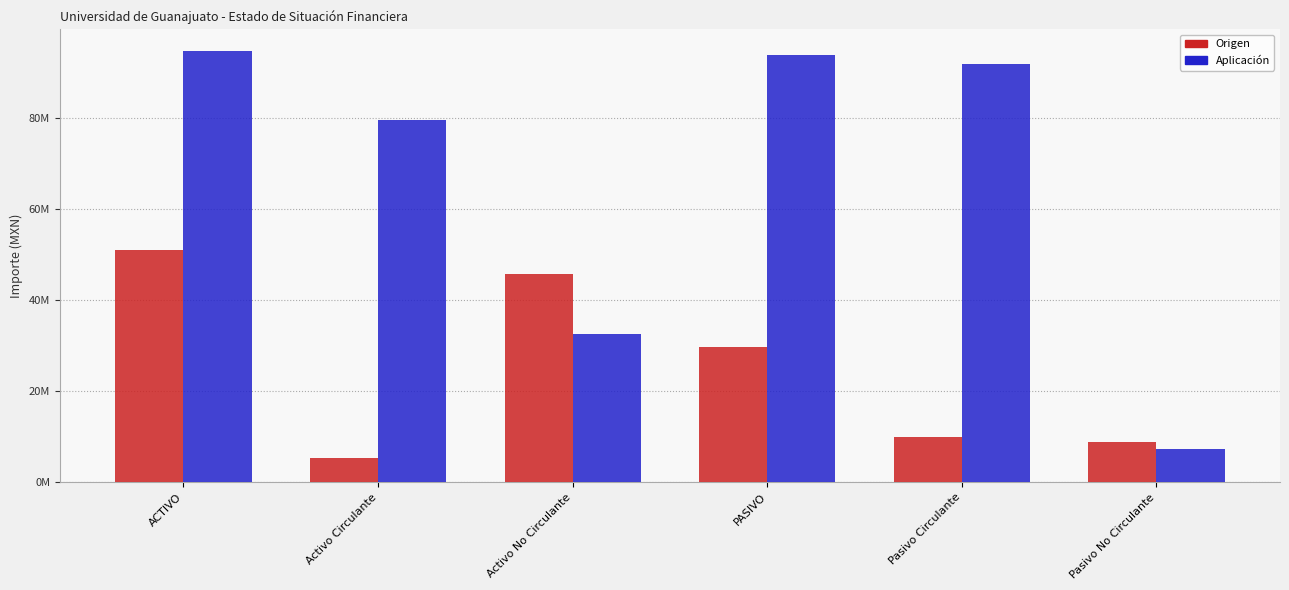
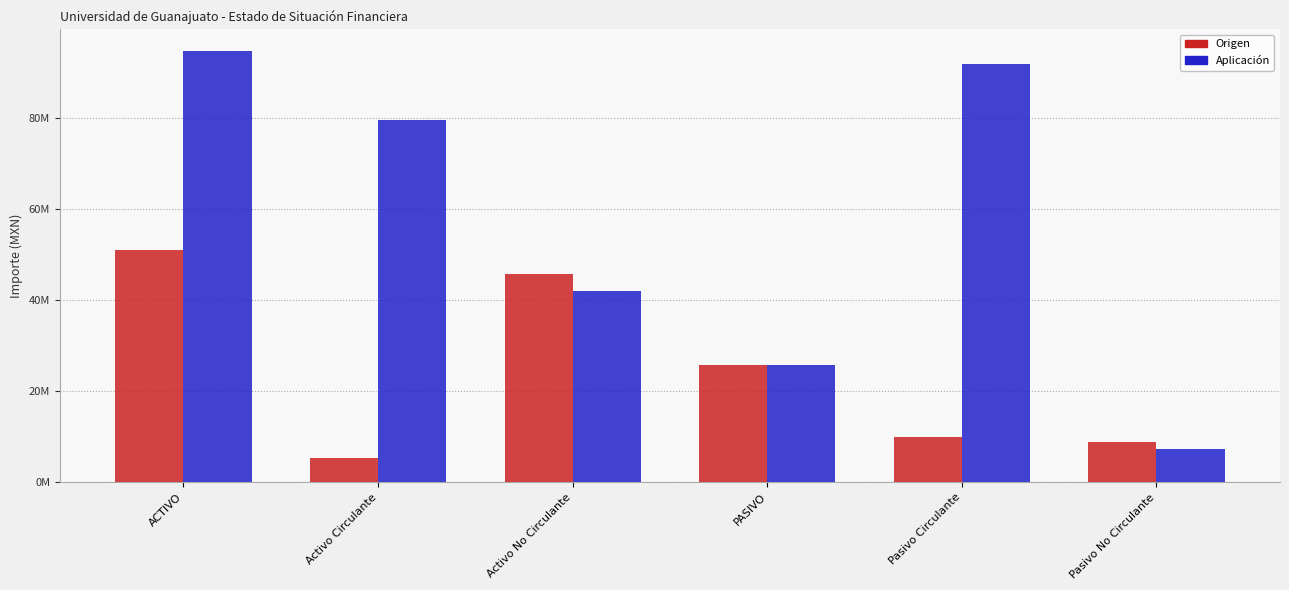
Aplicación, Activo No Circulante: 33000000 -> 42000000
Origen, PASIVO: 30000000 -> 26000000
Aplicación, PASIVO: 94000000 -> 26000000
